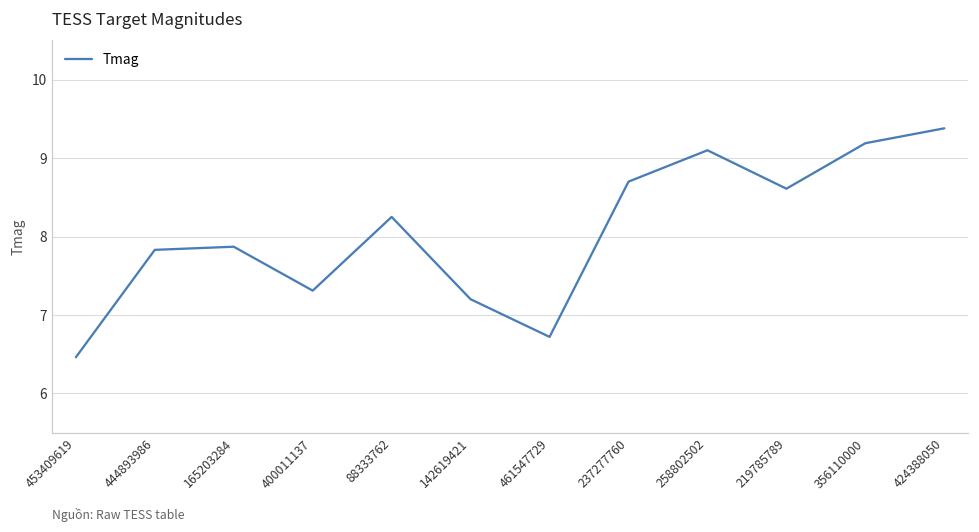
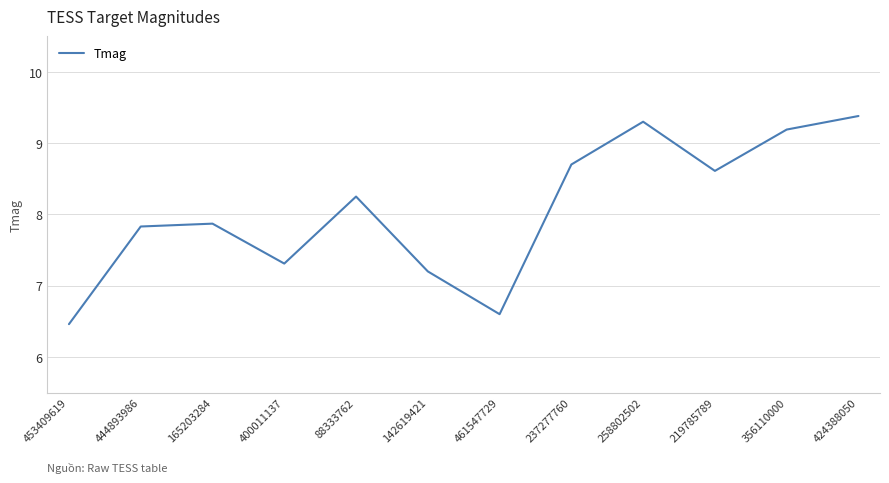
461547729: 6.7 -> 6.6
258802502: 9.1 -> 9.3
